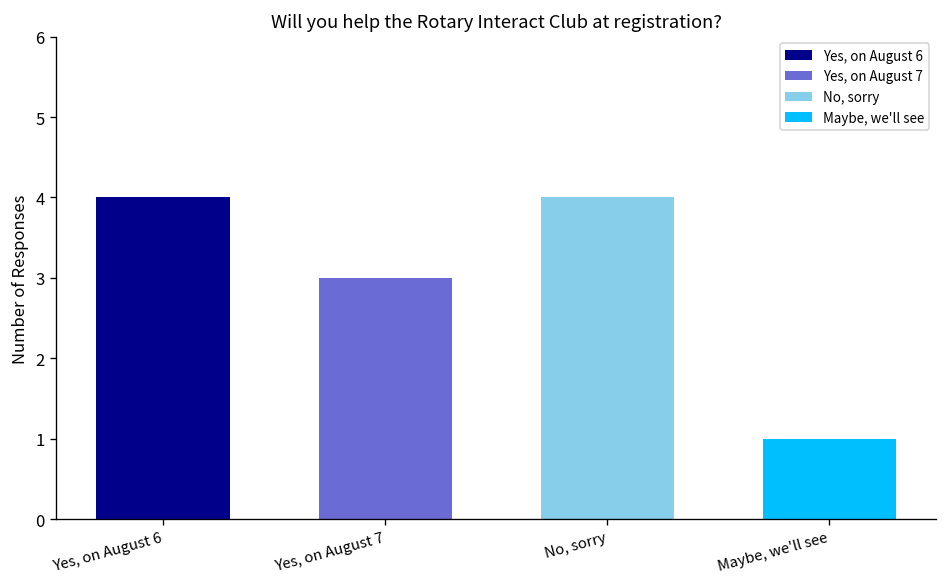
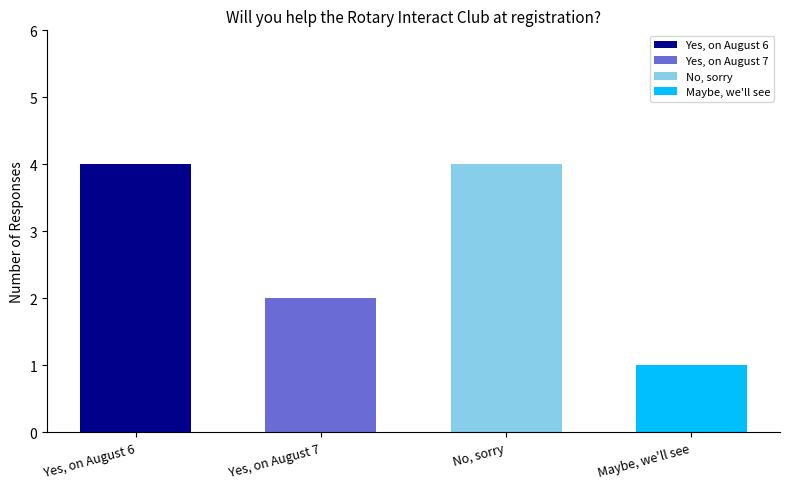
Yes, on August 7: 3 -> 2
